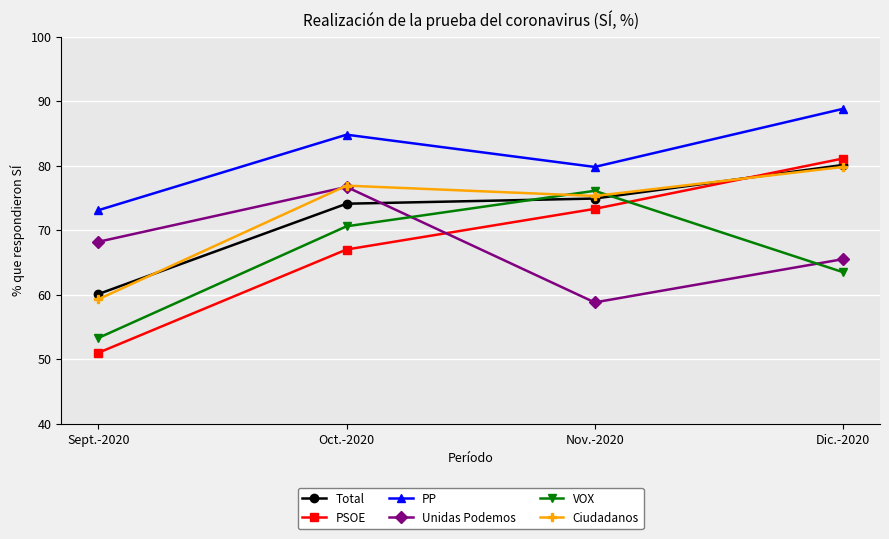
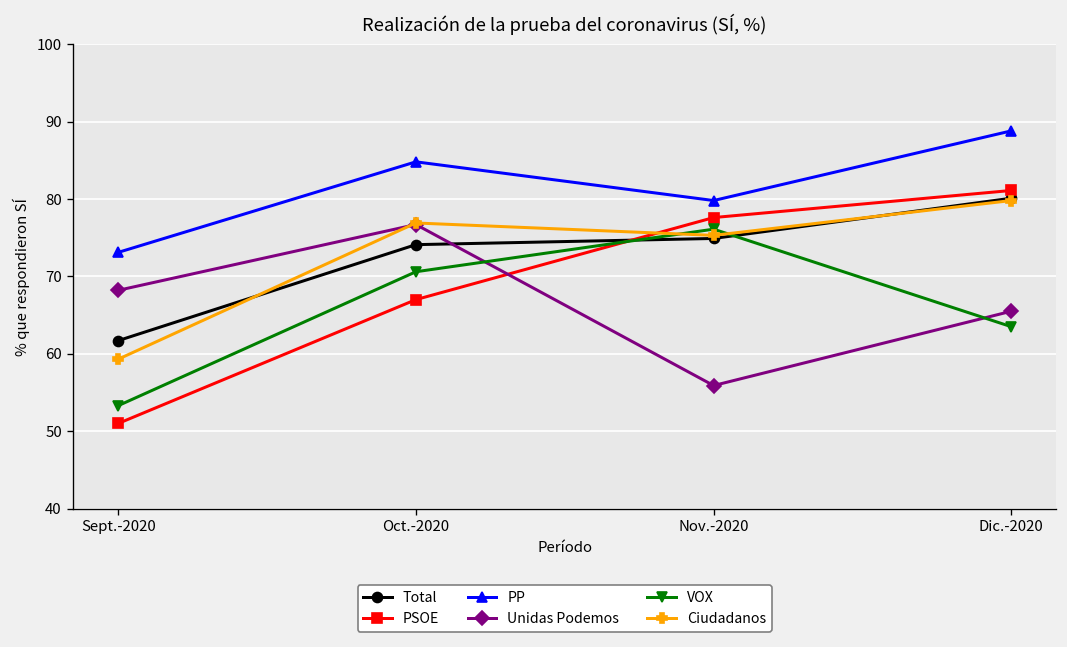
Total, Sept.-2020: 60 -> 62
PSOE, Nov.-2020: 73 -> 78
Unidas Podemos, Nov.-2020: 59 -> 56
